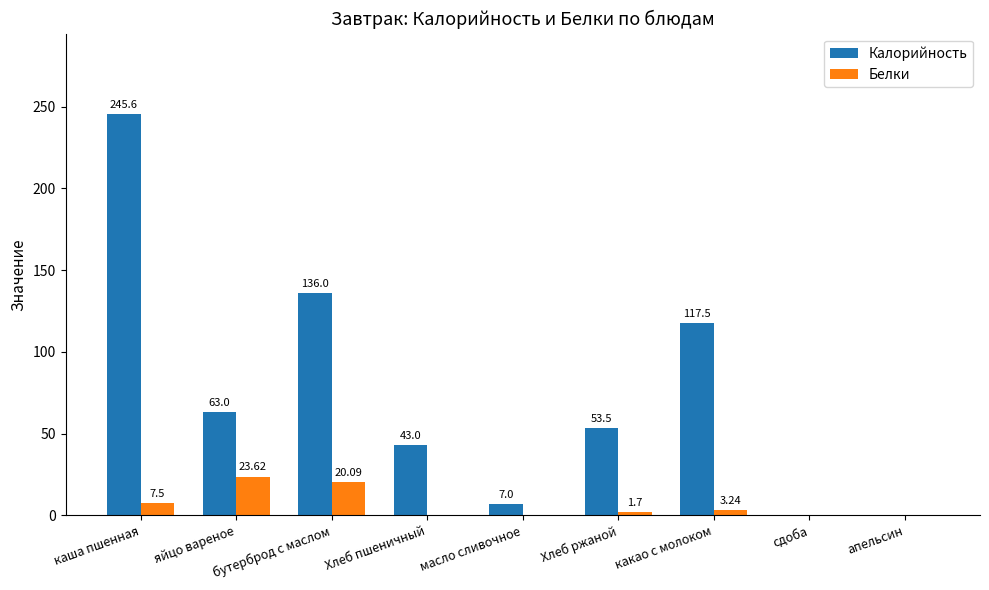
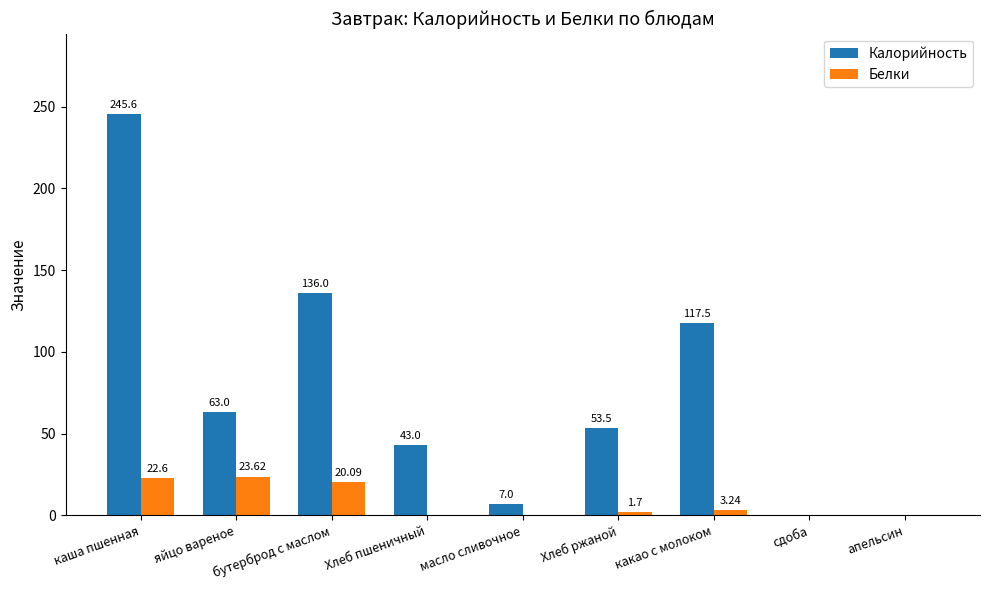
Белки, каша пшенная: 7.5 -> 22.6
